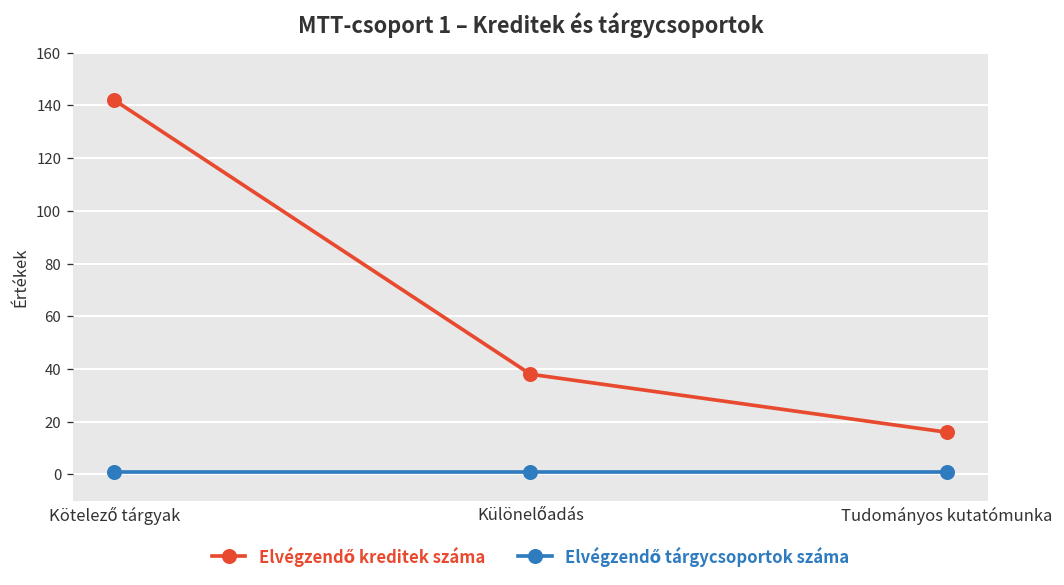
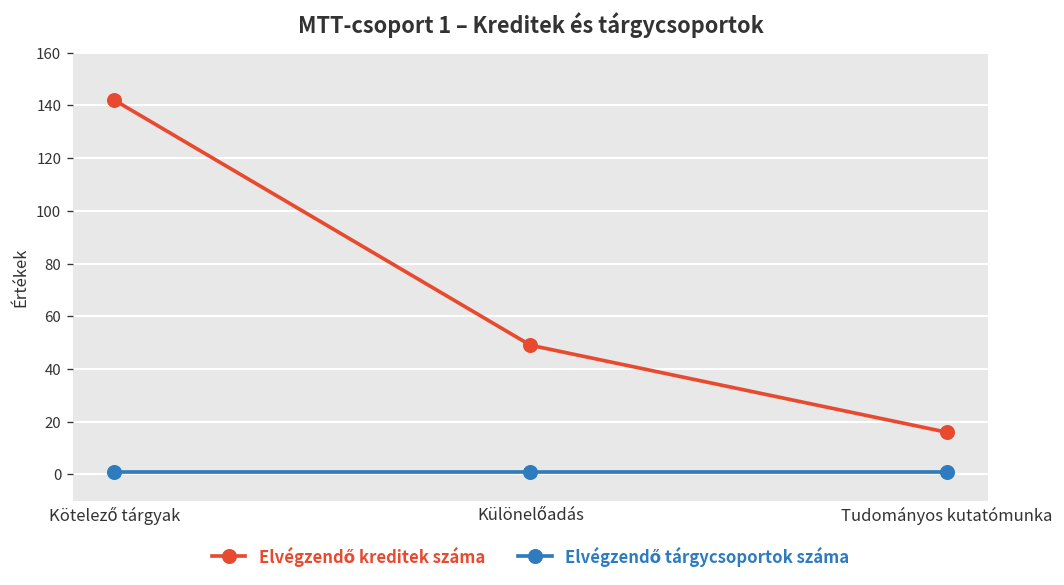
Elvégzendő kreditek száma, Különelőadás: 38 -> 49
